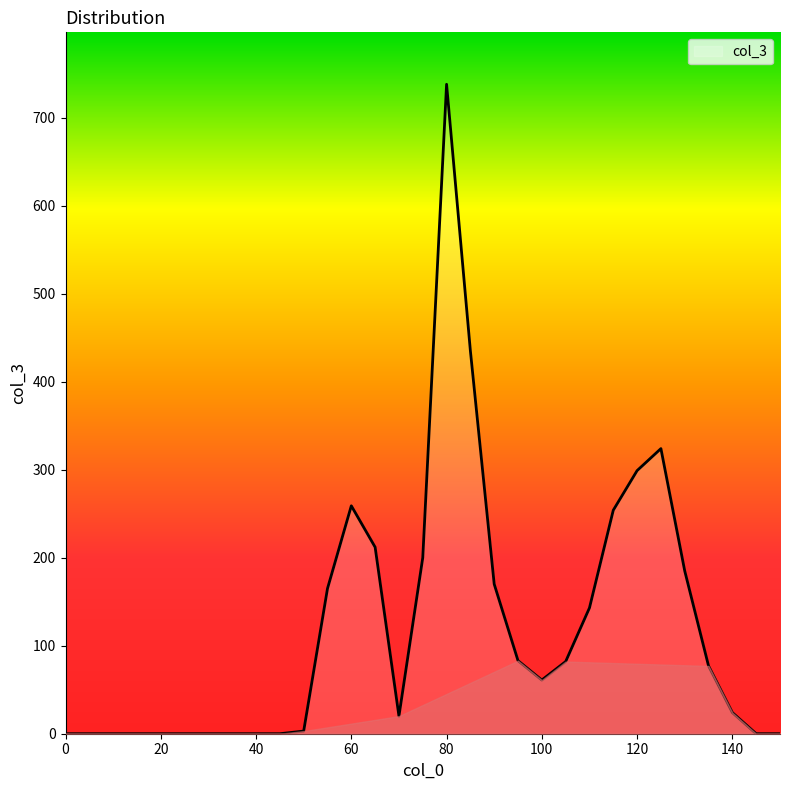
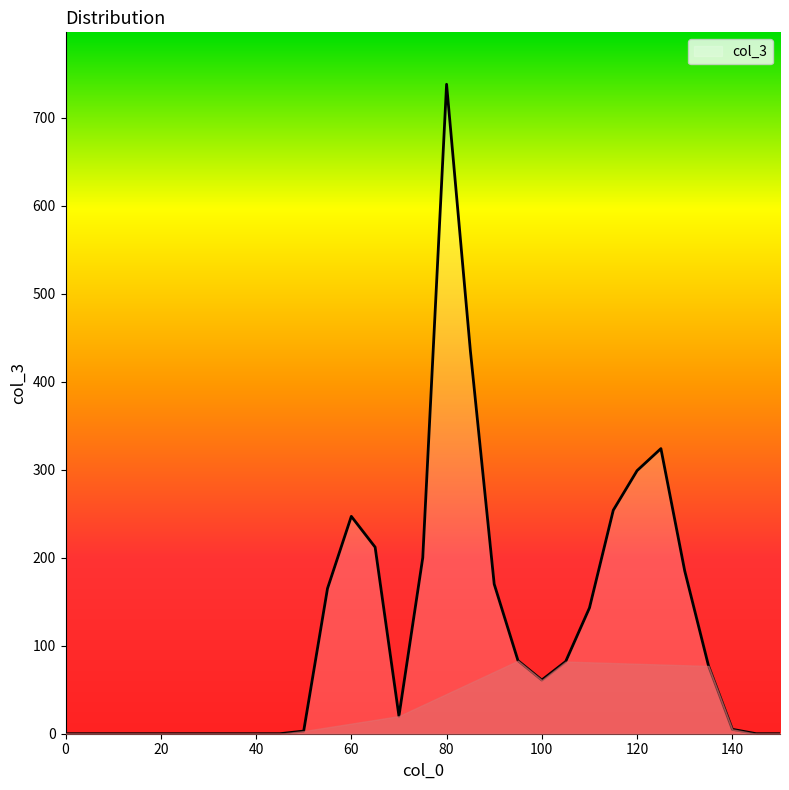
col_3, 60: 260 -> 250
col_3, 140: 20 -> 10
